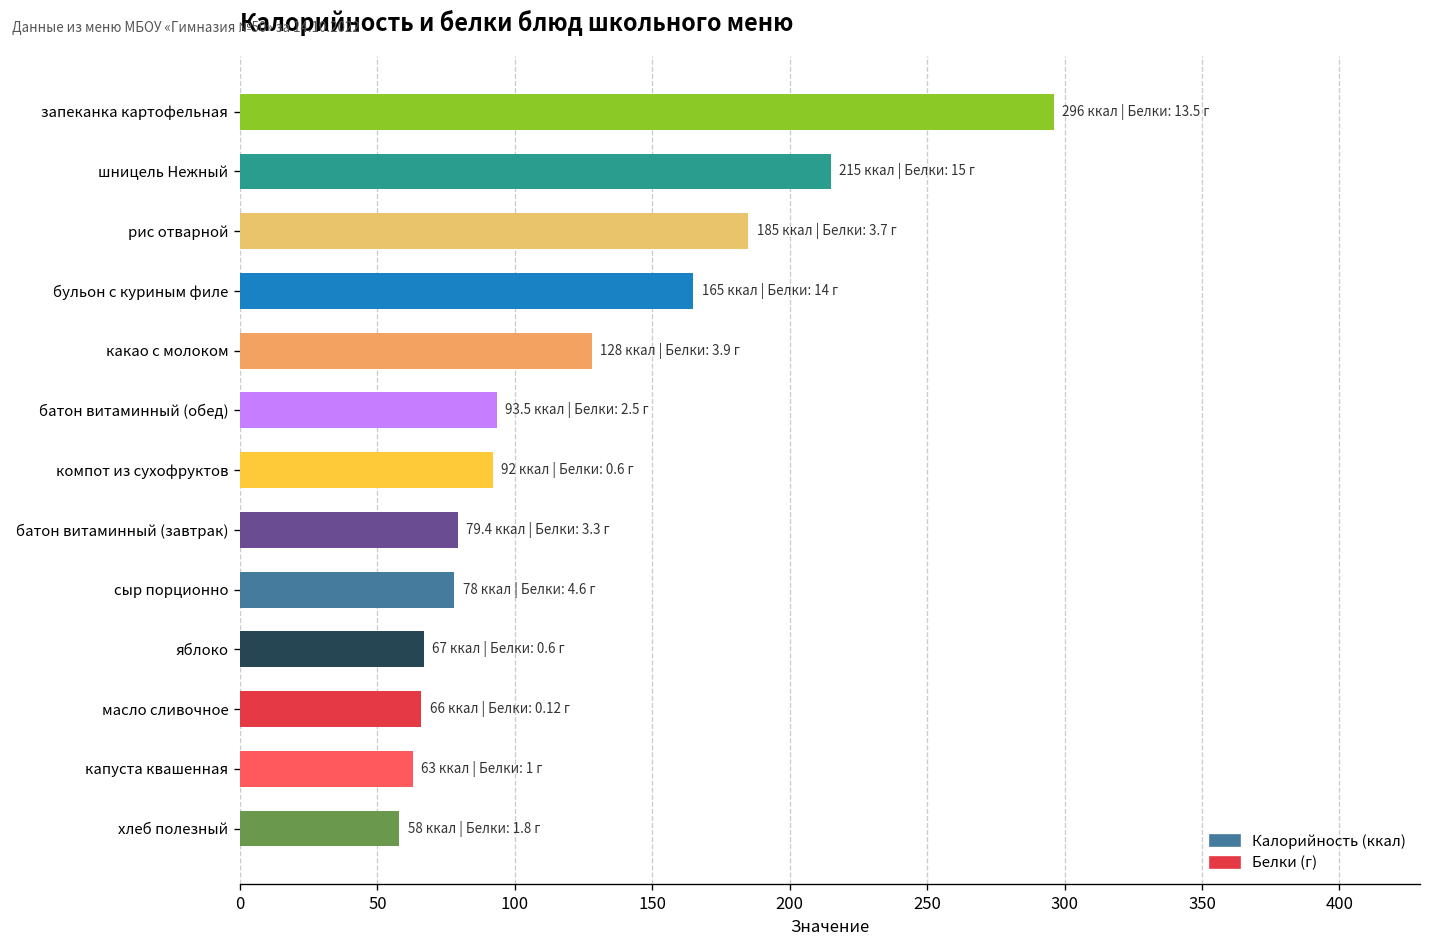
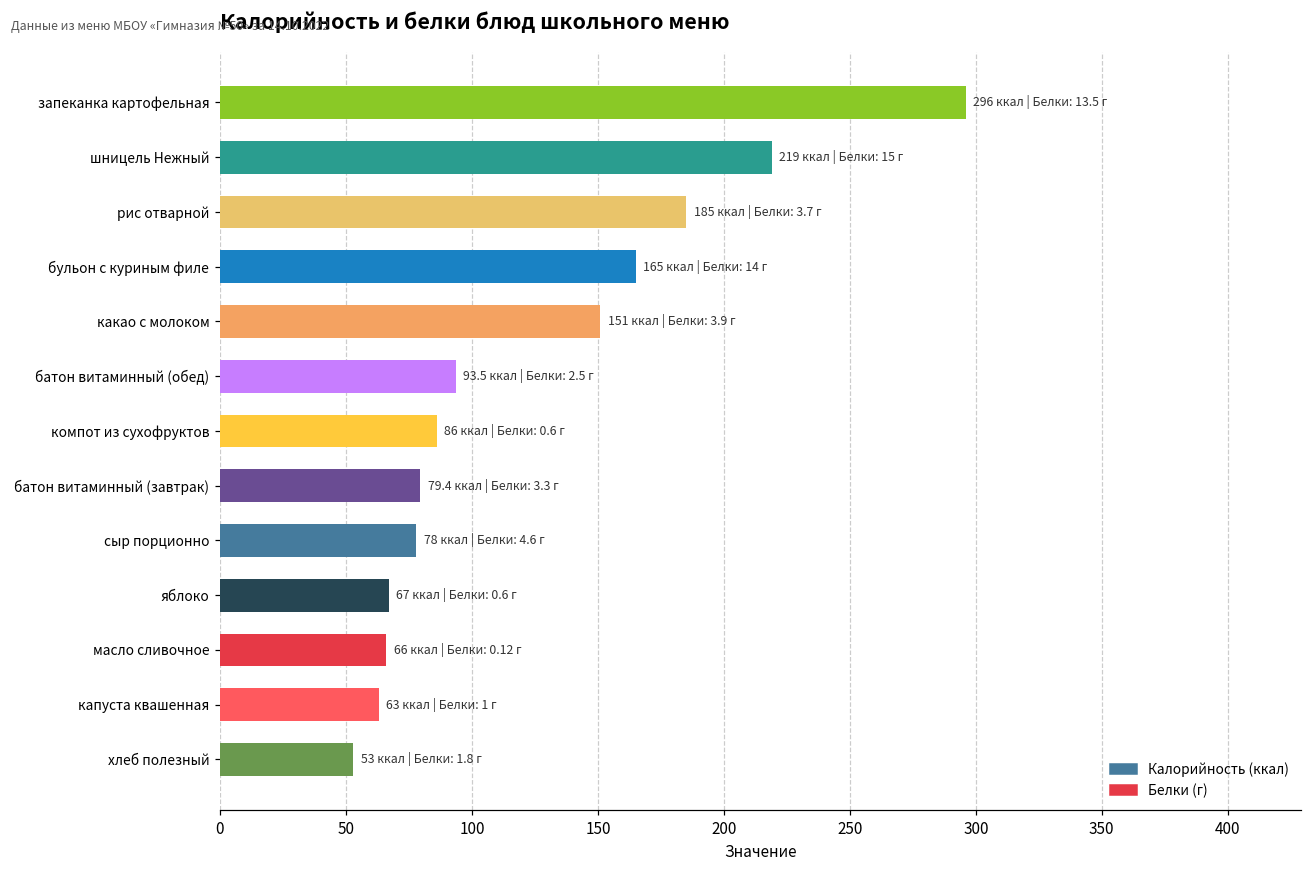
шницель Нежный: 215 -> 219
какао с молоком: 128 -> 151
компот из сухофруктов: 92 -> 86
хлеб полезный: 58 -> 53
